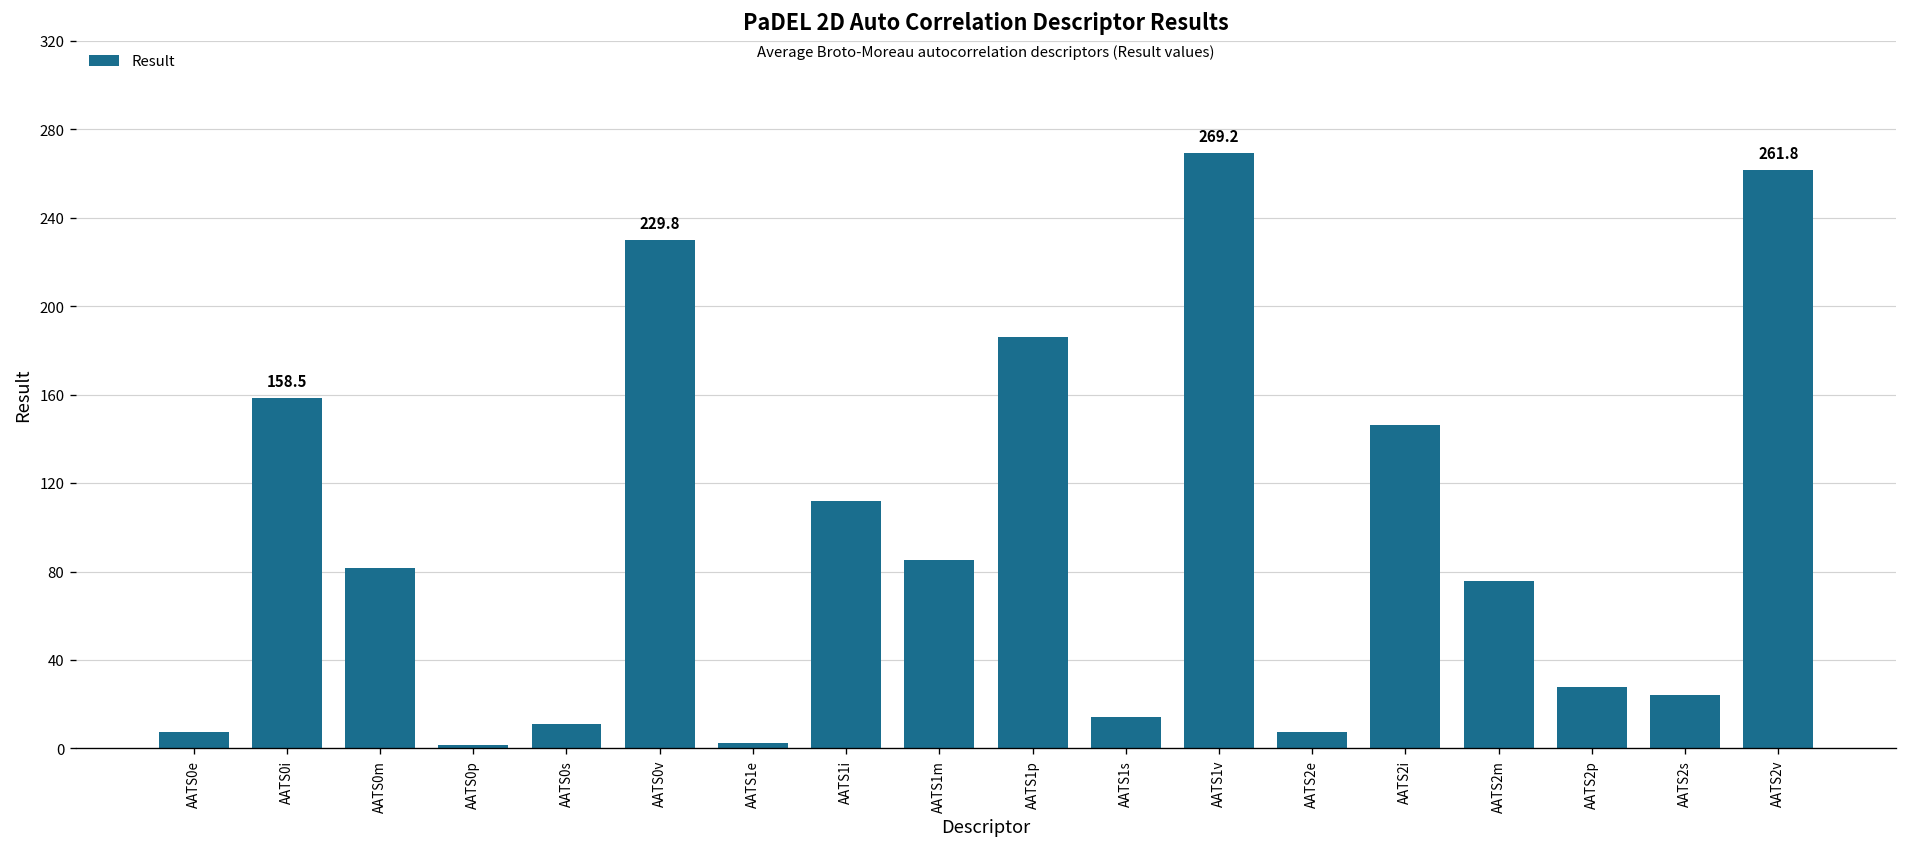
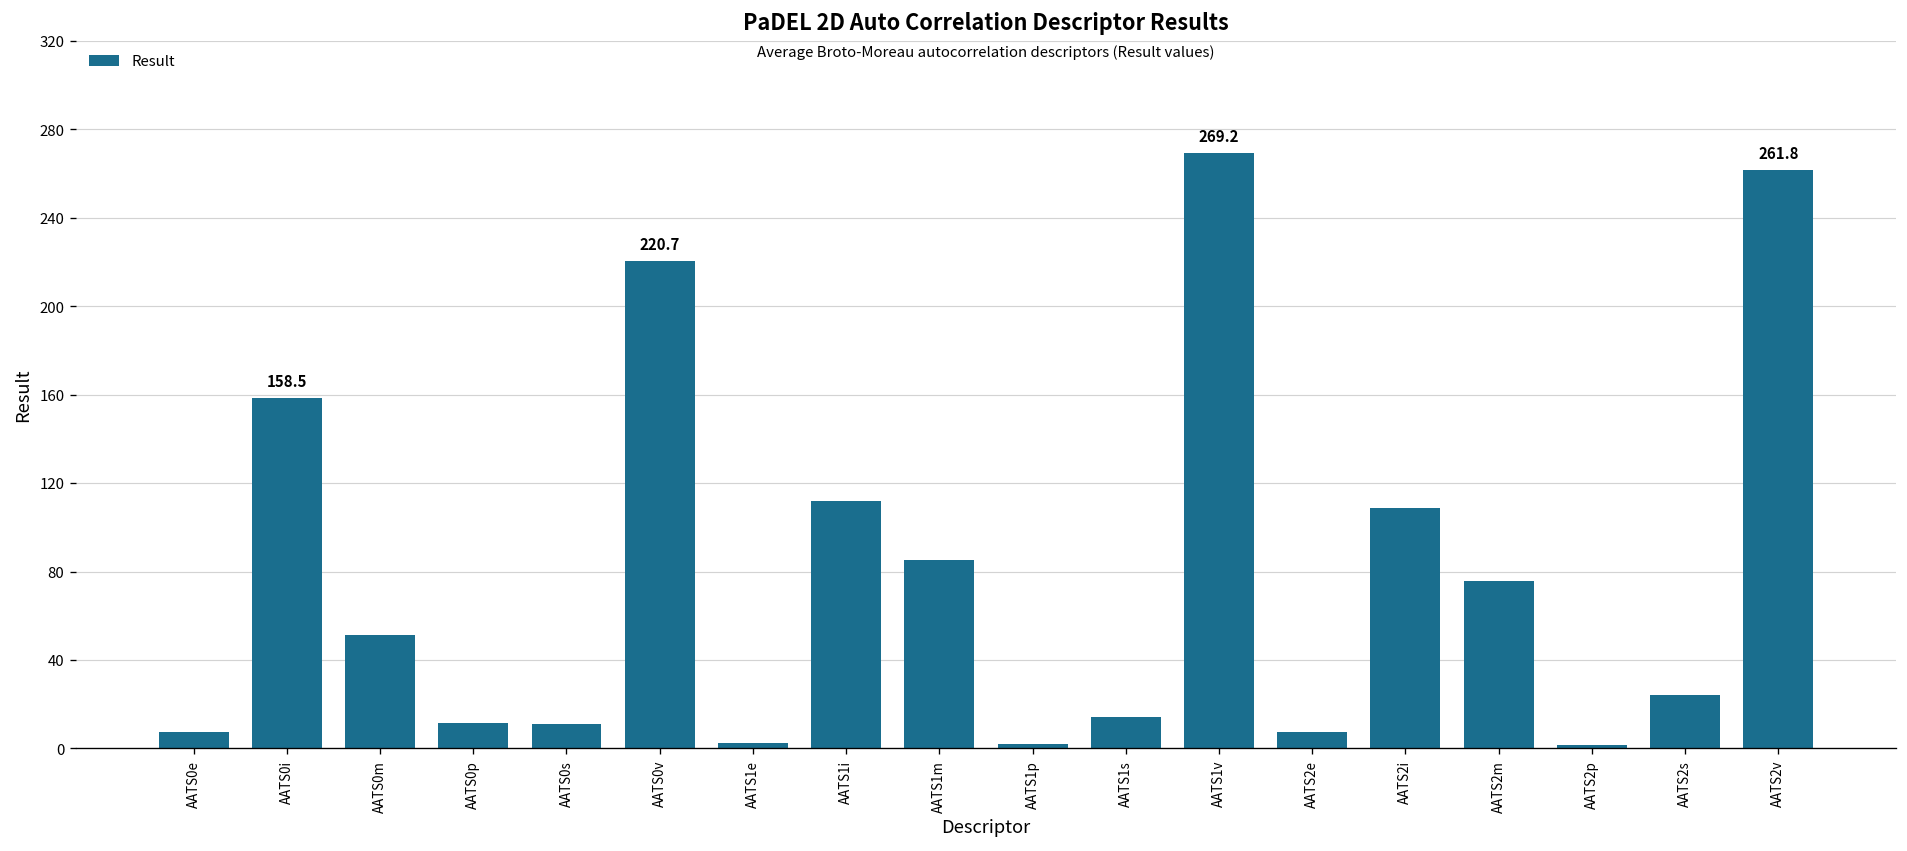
AATS0m: 82 -> 51
AATS0p: 2 -> 11
AATS0v: 229.8 -> 220.7
AATS1p: 186 -> 2
AATS2i: 146 -> 109
AATS2p: 28 -> 2
